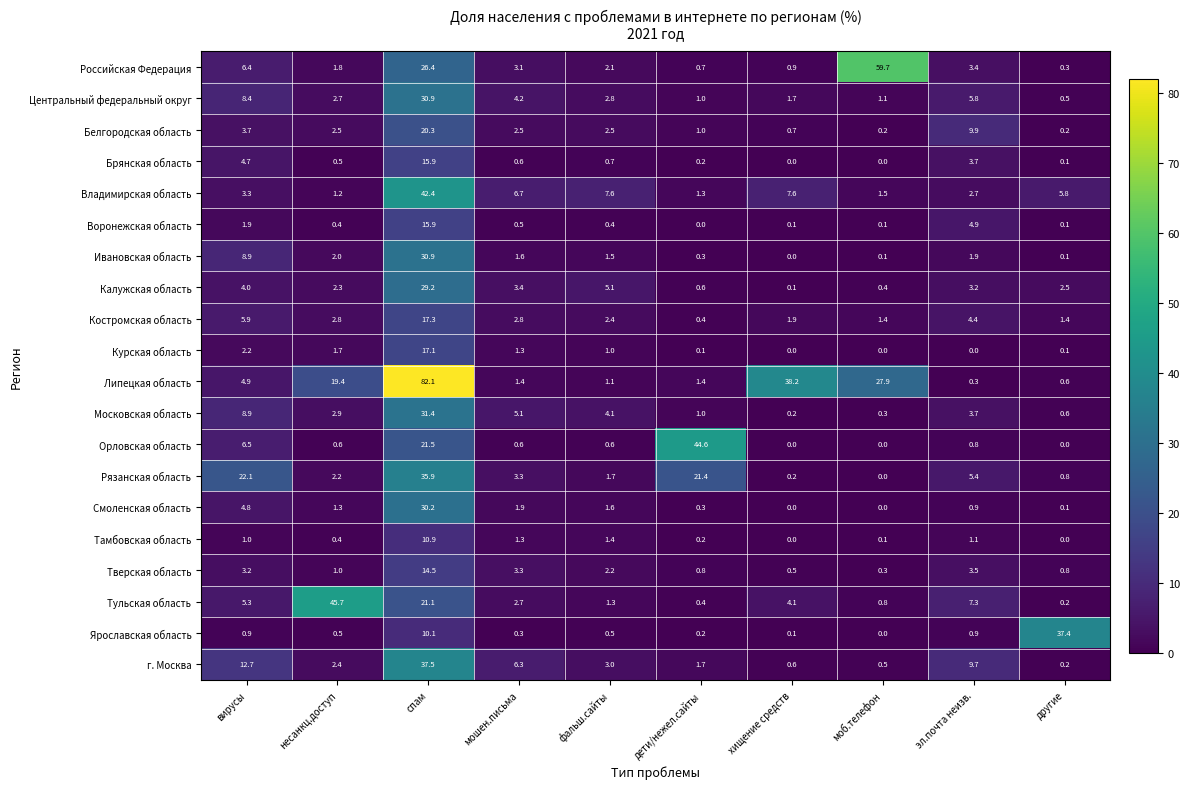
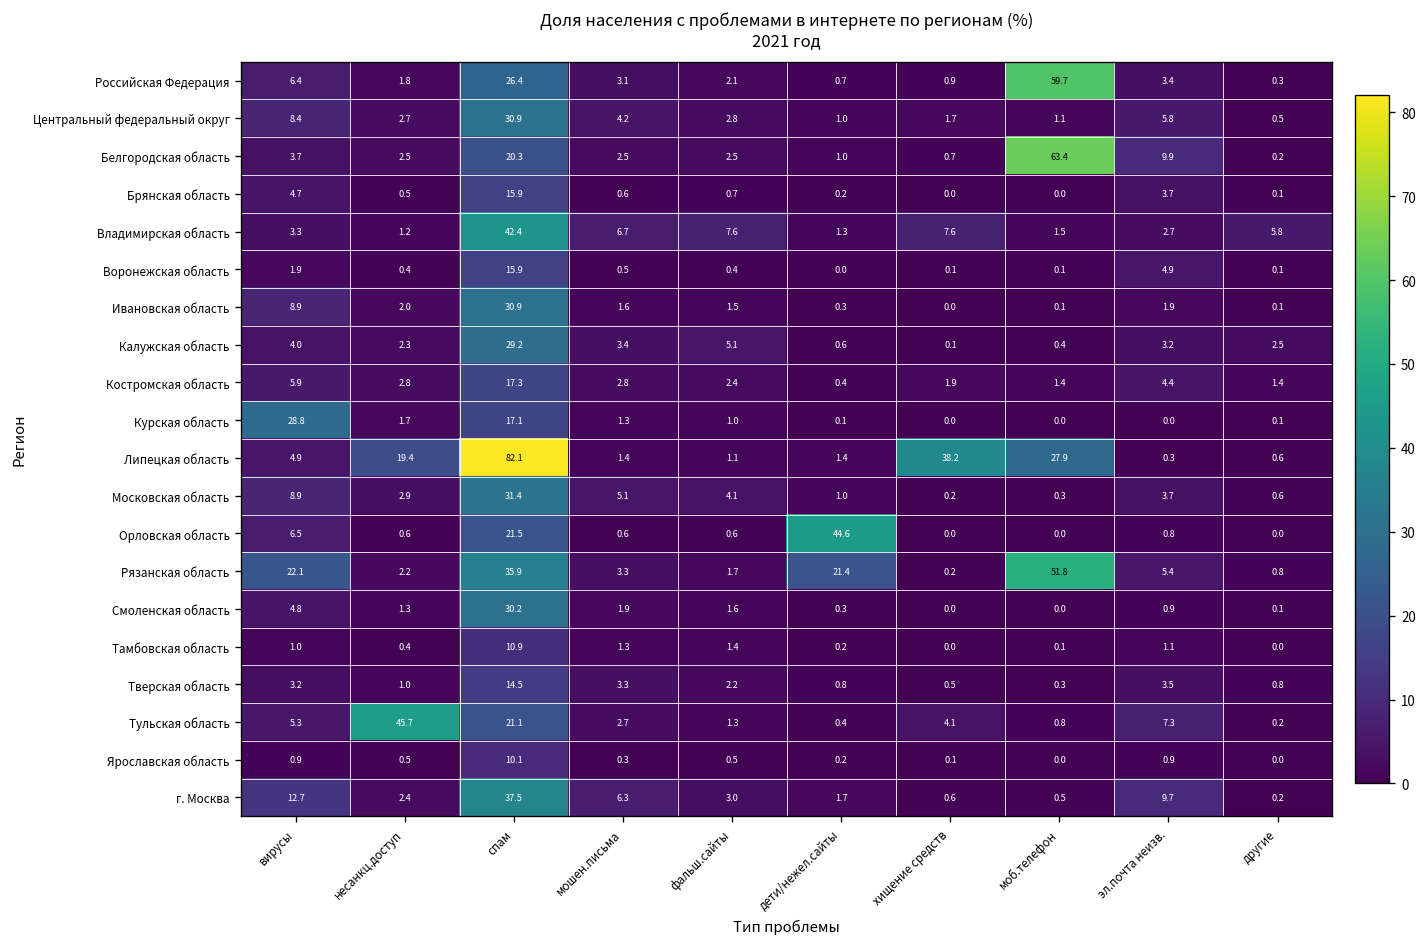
Белгородская область, моб.телефон: 0.2 -> 63.4
Курская область, вирусы: 2.2 -> 28.8
Рязанская область, моб.телефон: 0.0 -> 51.8
Ярославская область, другие: 37.4 -> 0.0
